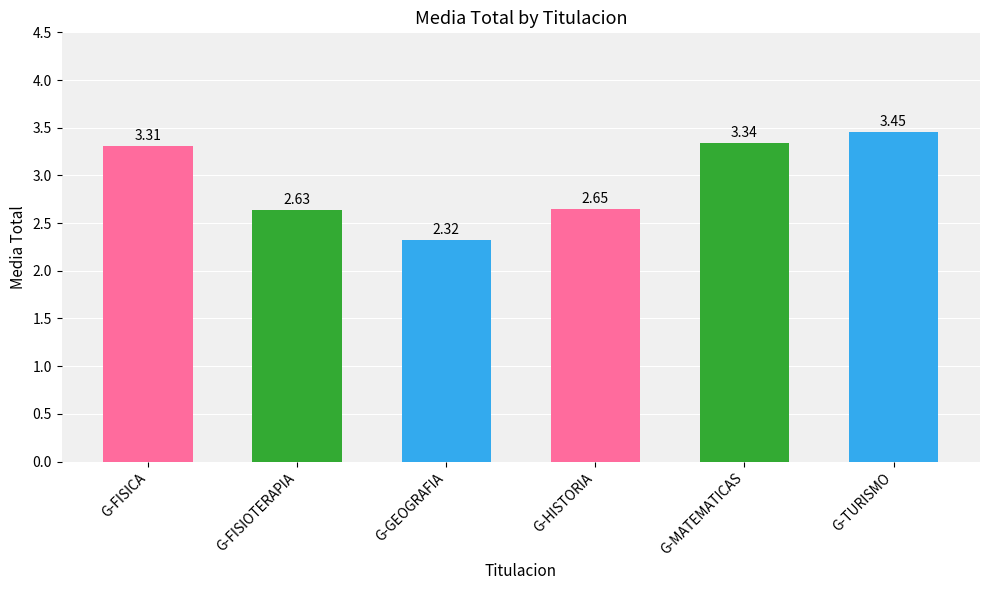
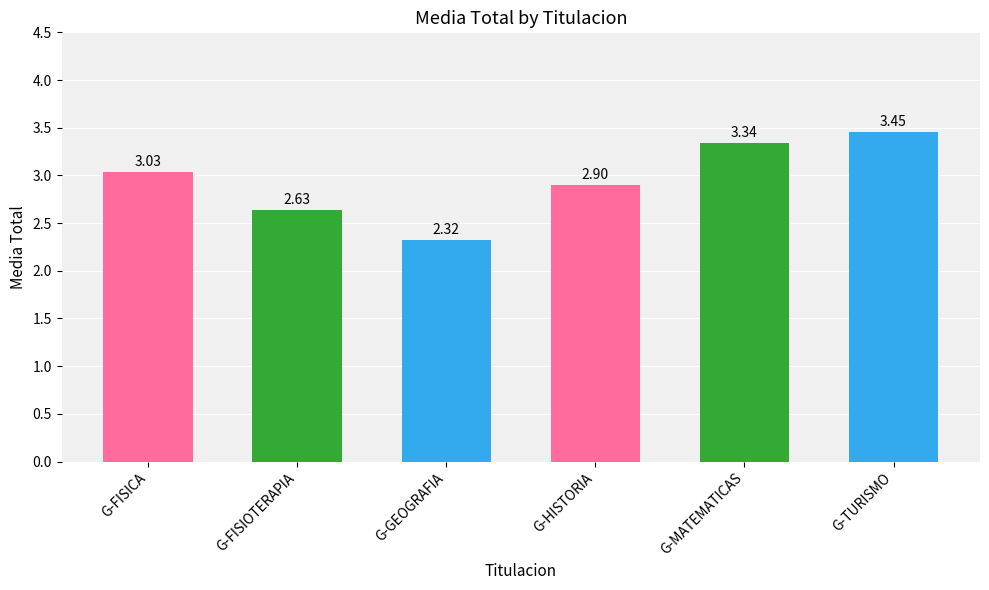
G-FISICA: 3.31 -> 3.03
G-HISTORIA: 2.65 -> 2.90
